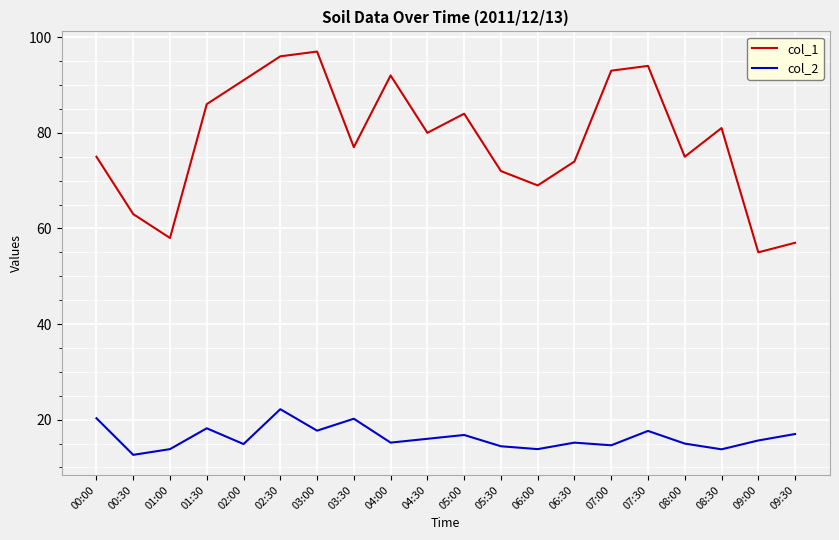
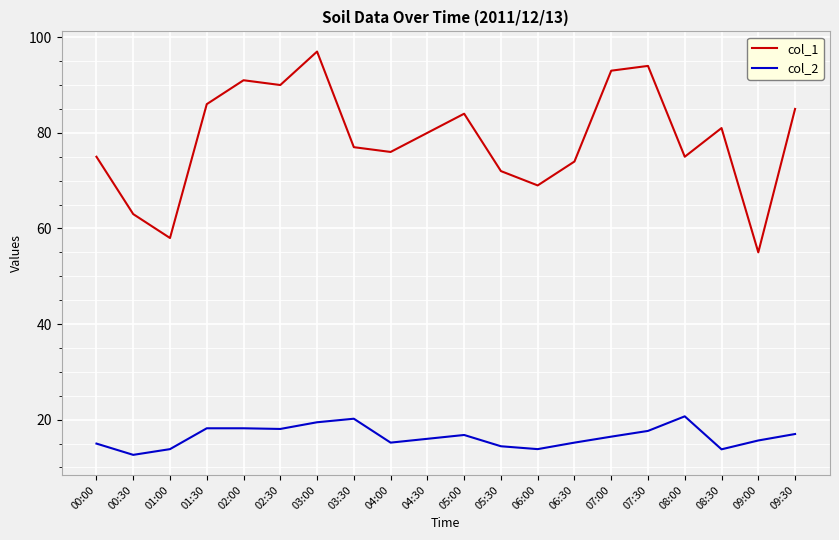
col_2, 00:00: 20 -> 15
col_2, 02:00: 15 -> 18
col_1, 02:30: 96 -> 90
col_2, 02:30: 22 -> 18
col_2, 03:00: 18 -> 19
col_1, 04:00: 92 -> 76
col_2, 07:00: 15 -> 16
col_2, 08:00: 15 -> 21
col_1, 09:30: 57 -> 85
